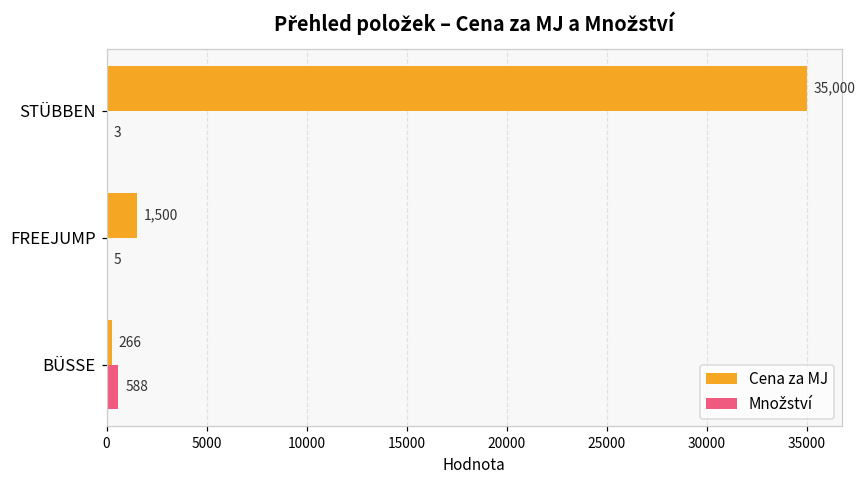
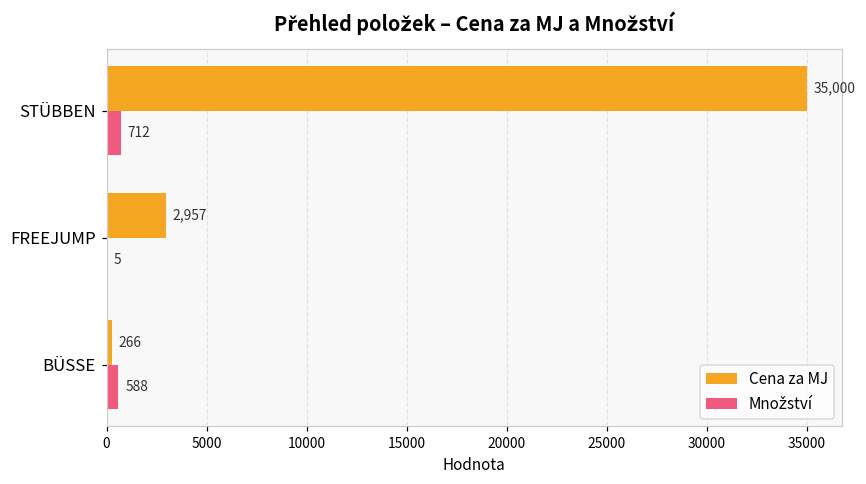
Množství, STÜBBEN: 3 -> 712
Cena za MJ, FREEJUMP: 1,500 -> 2,957
